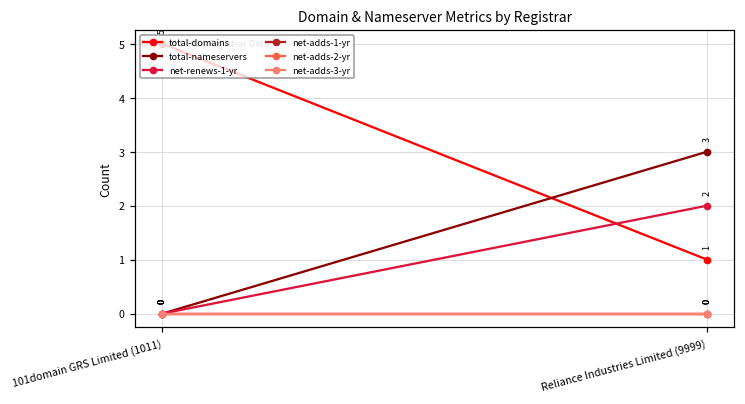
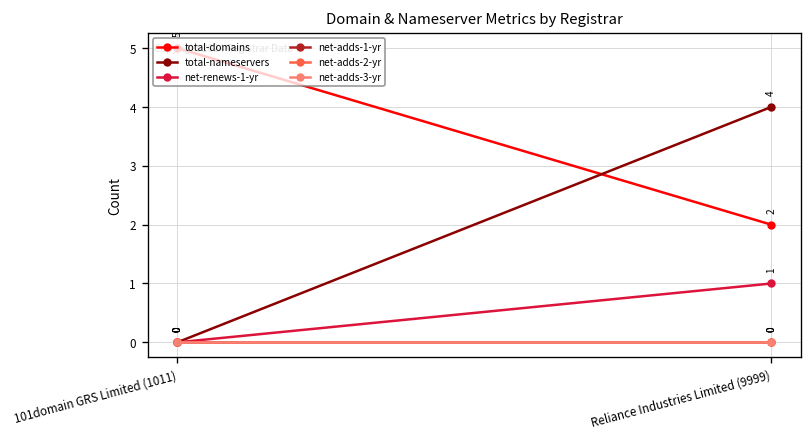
total-domains, Reliance Industries Limited (9999): 1 -> 2
total-nameservers, Reliance Industries Limited (9999): 3 -> 4
net-renews-1-yr, Reliance Industries Limited (9999): 2 -> 1
